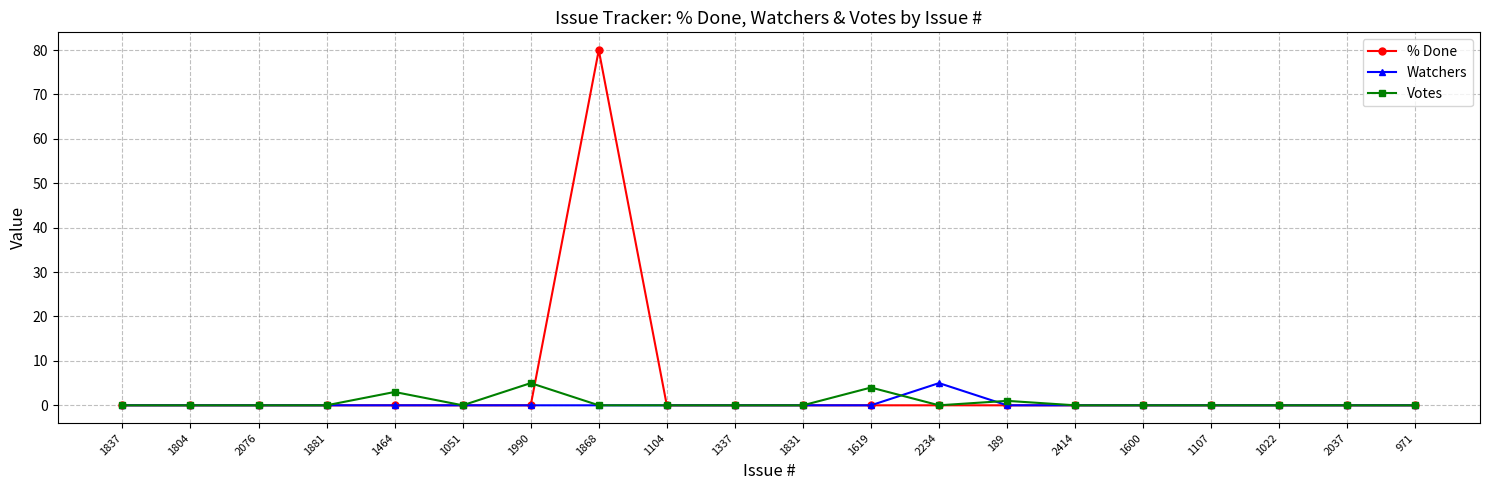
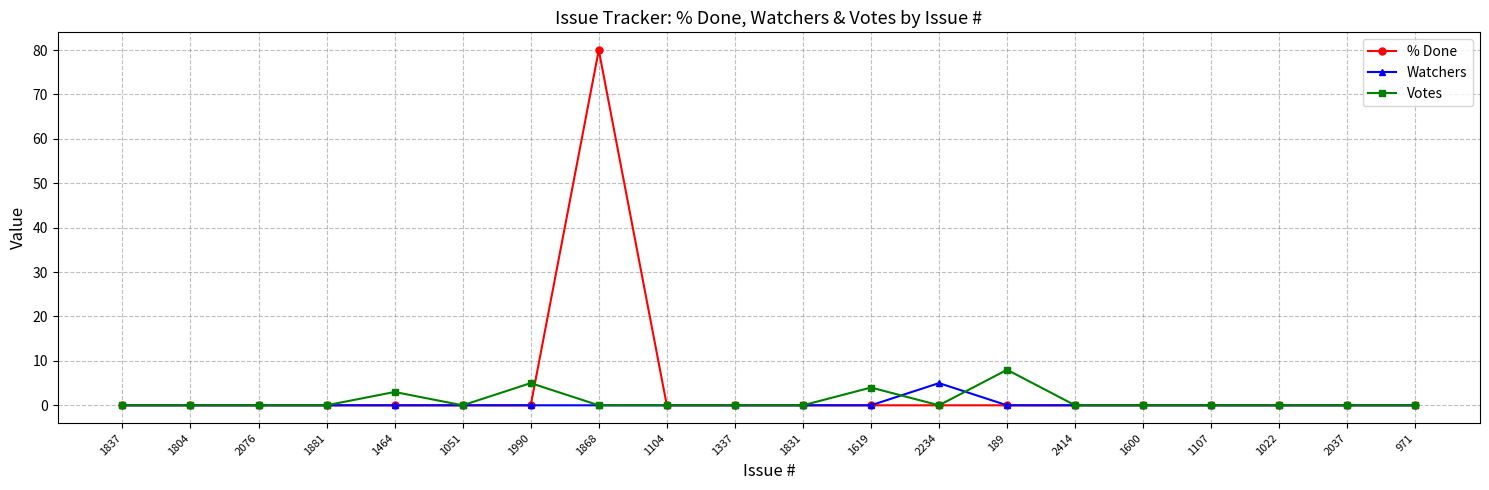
Votes, 189: 1 -> 8
